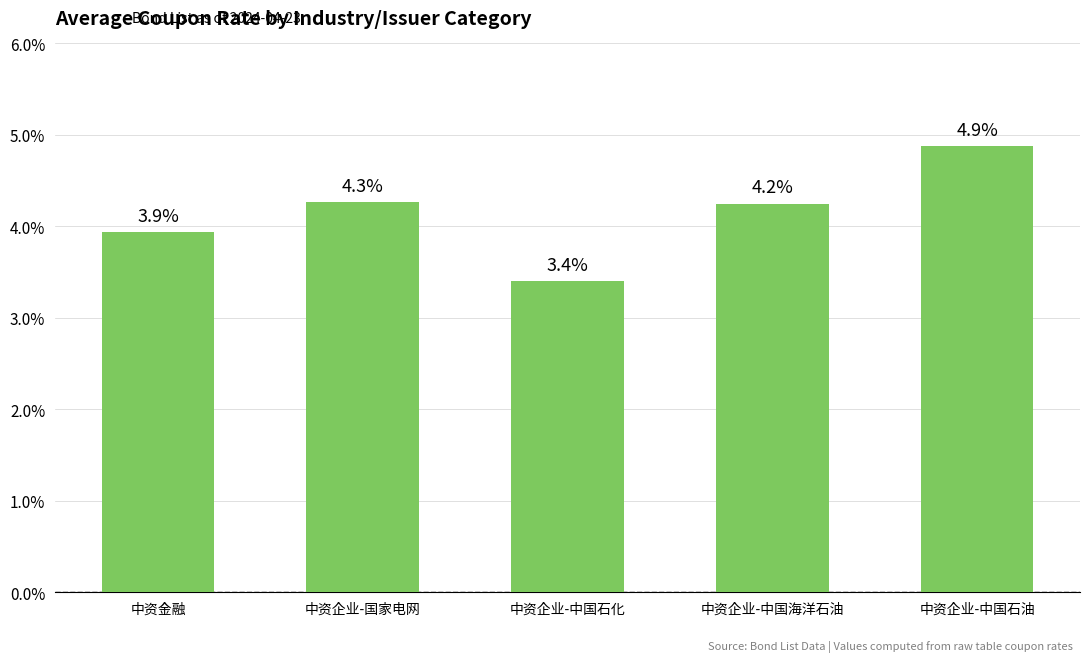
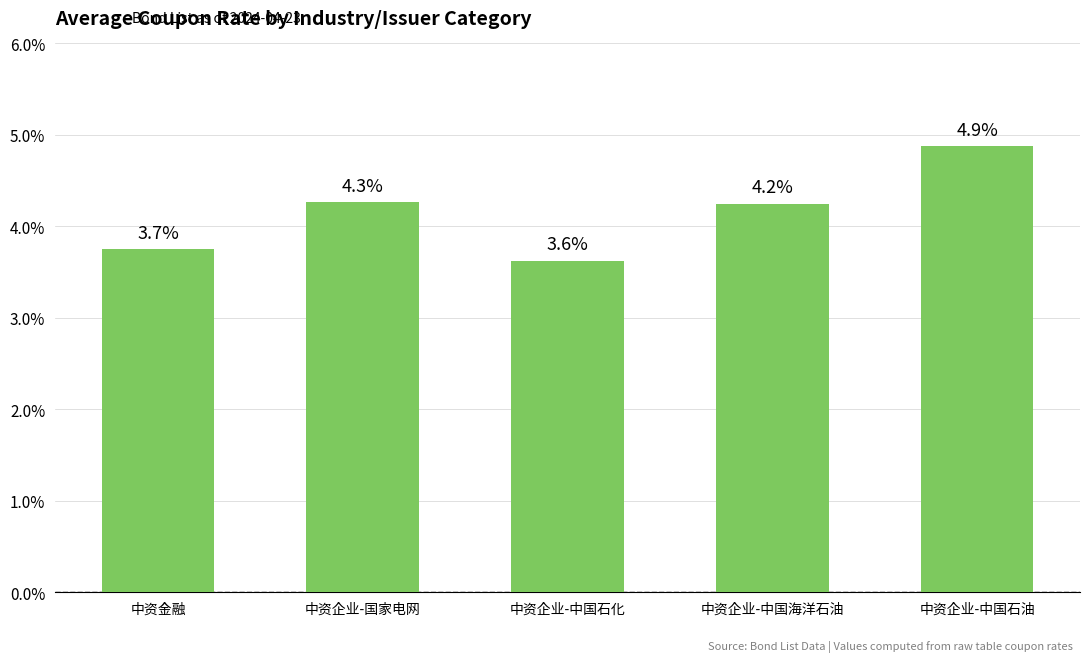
中资金融: 3.9% -> 3.7%
中资企业-中国石化: 3.4% -> 3.6%
